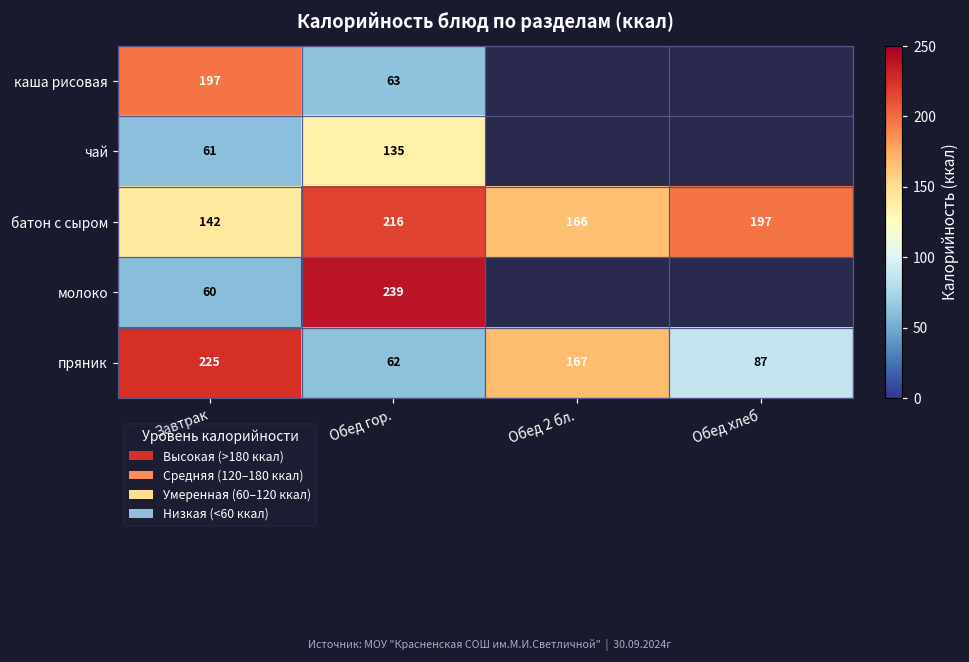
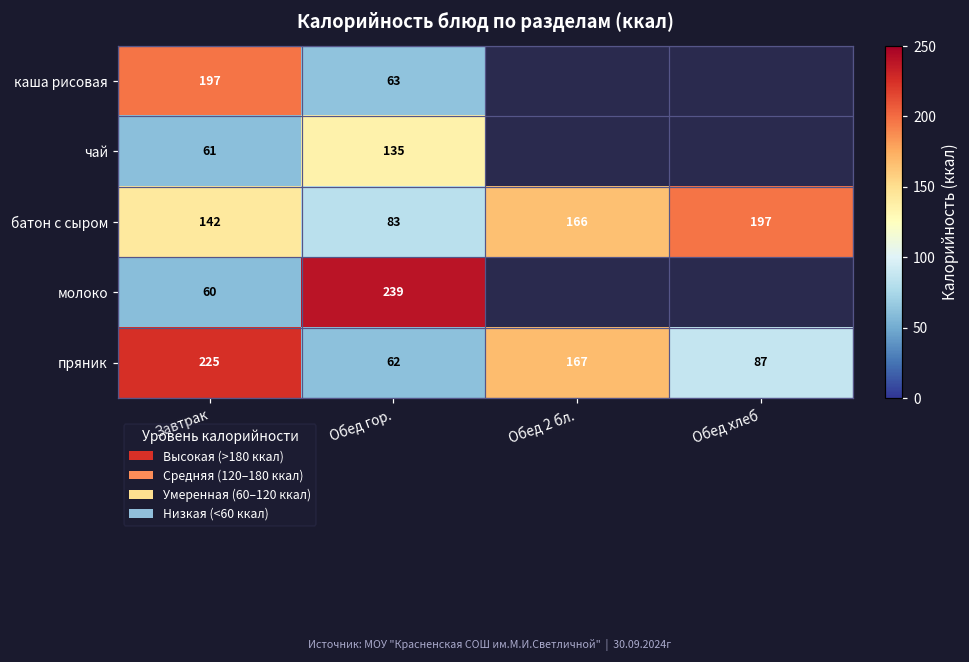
батон с сыром, Обед гор.: 216 -> 83
